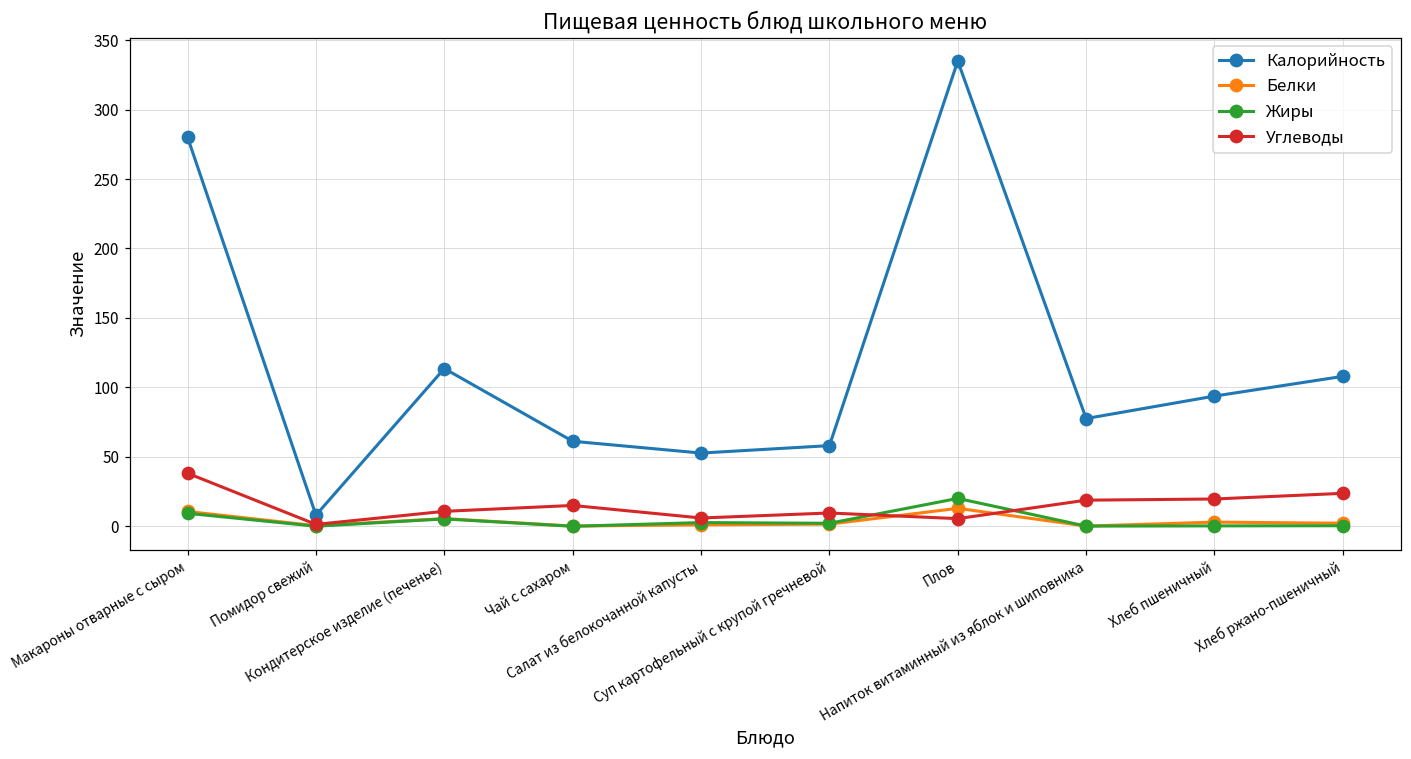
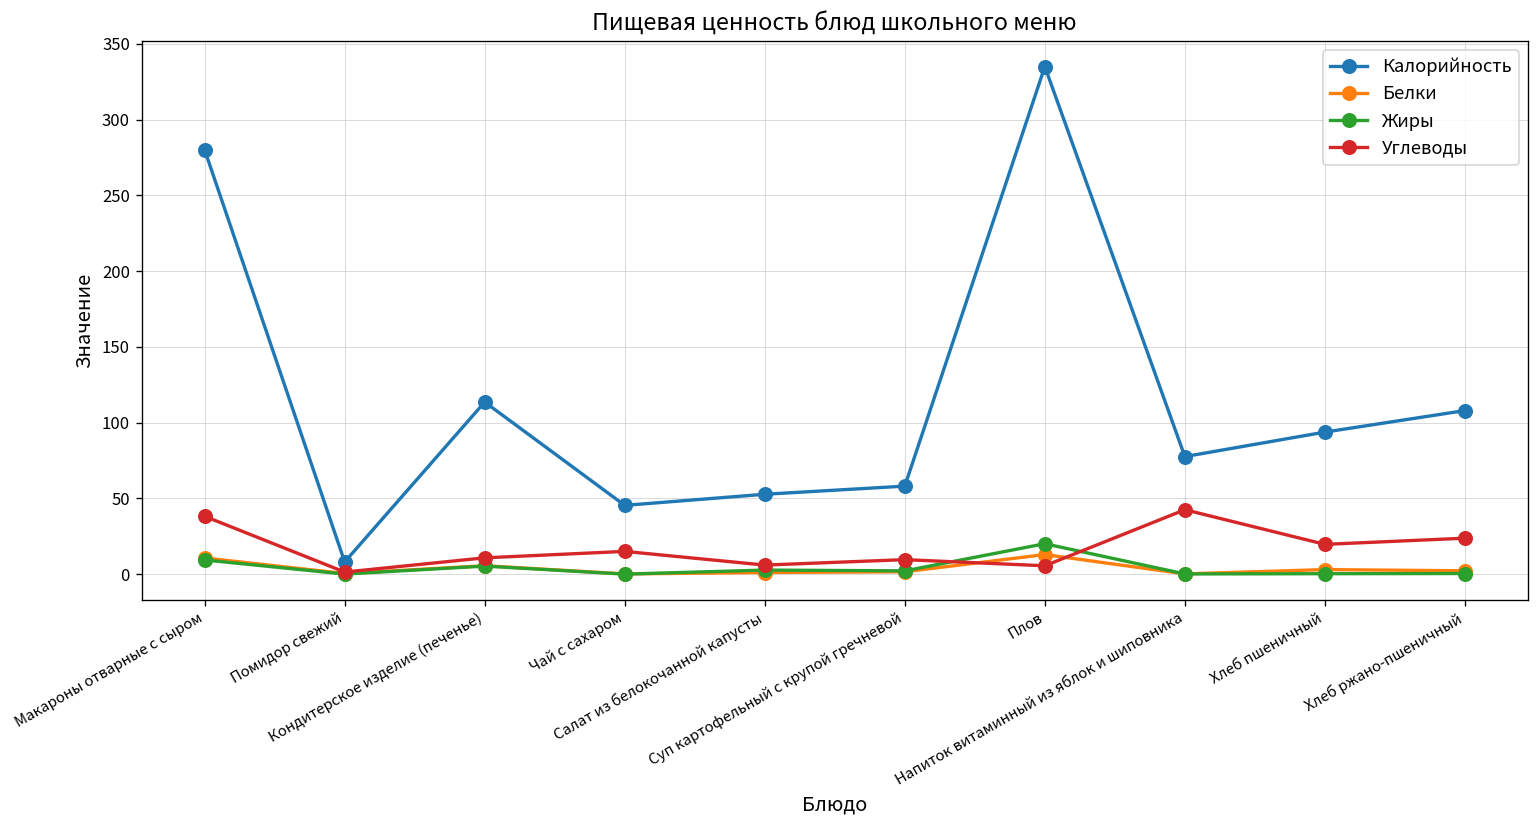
Калорийность, Чай с сахаром: 61 -> 45
Углеводы, Напиток витаминный из яблок и шиповника: 19 -> 43
